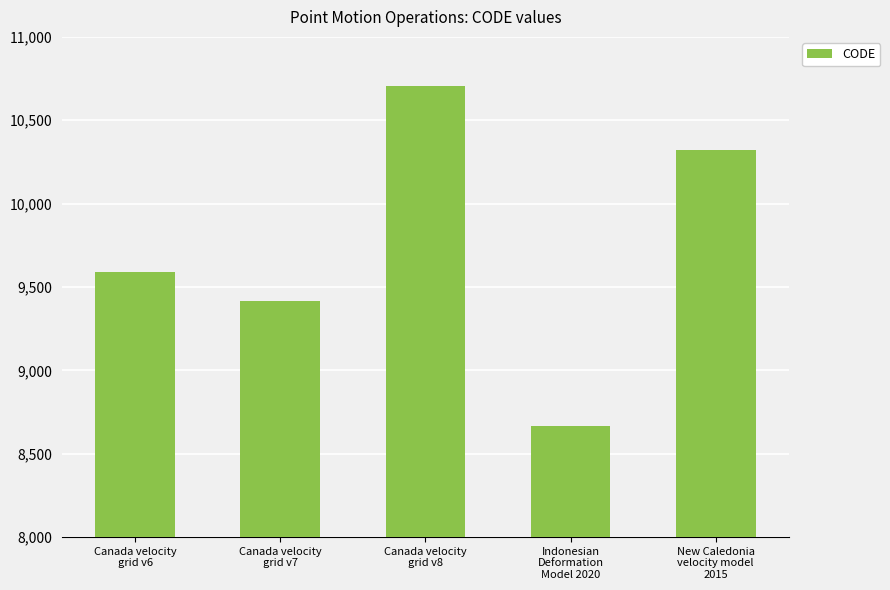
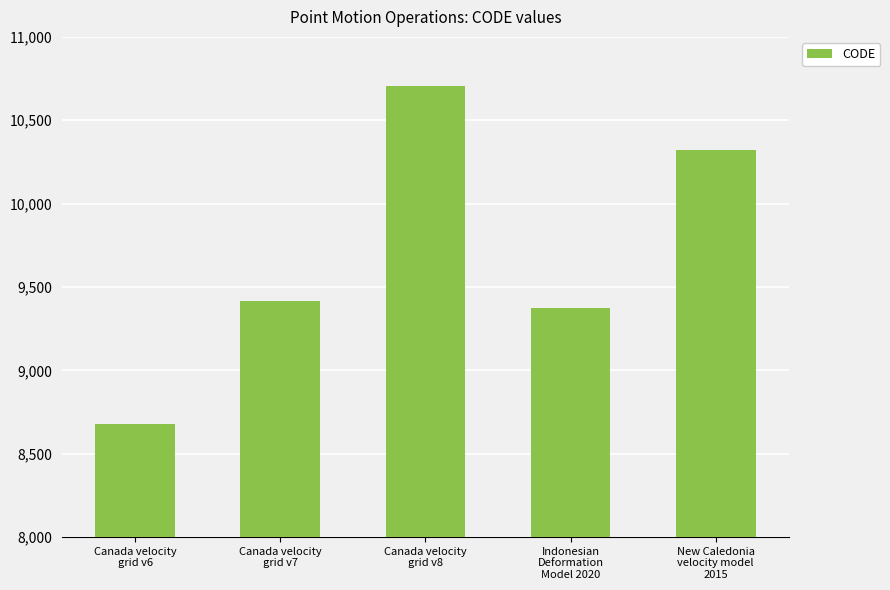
Canada velocity grid v6: 9,590 -> 8,680
Indonesian Deformation Model 2020: 8,670 -> 9,380
